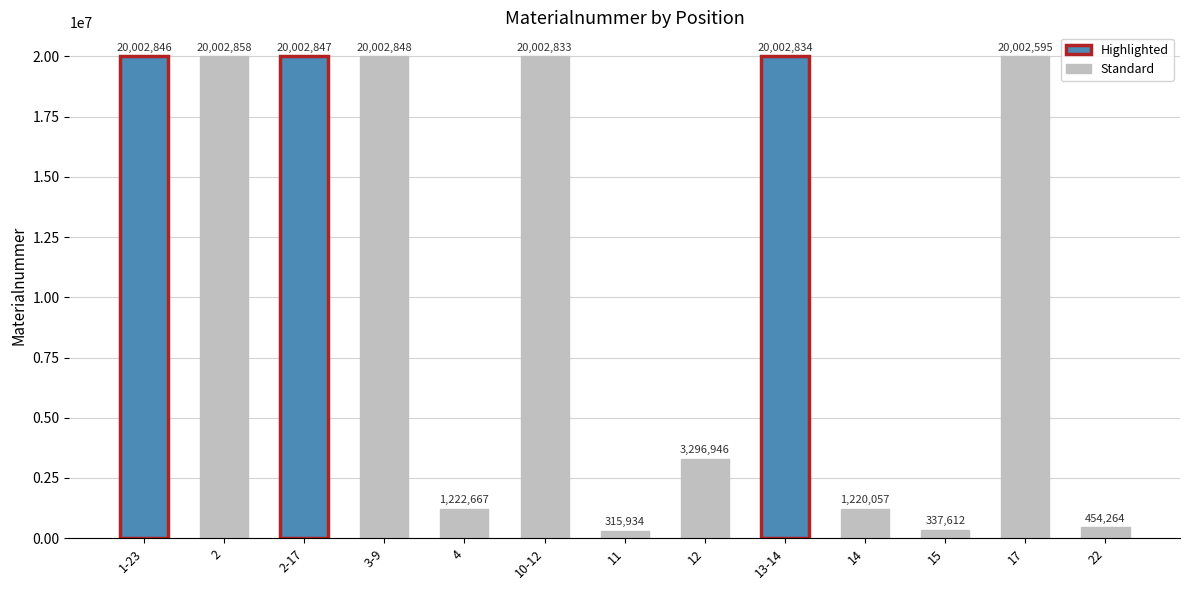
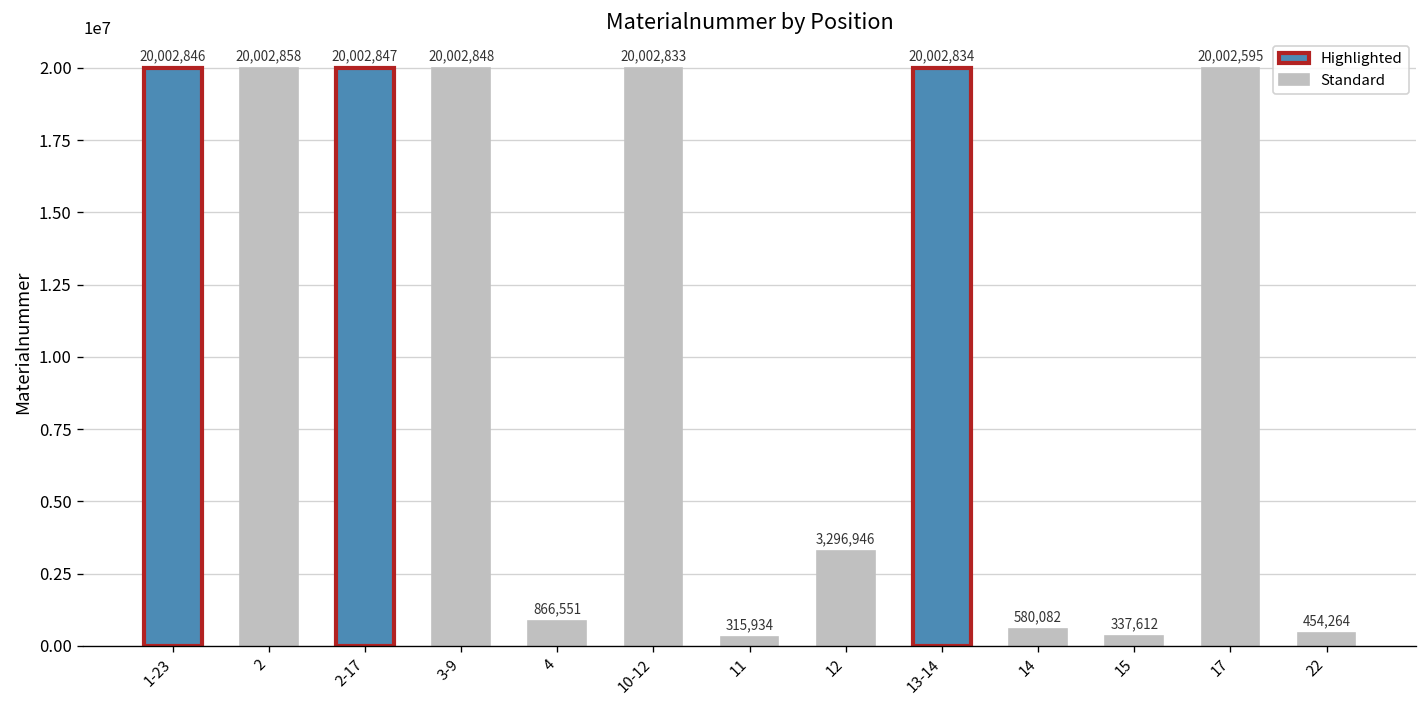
4: 1,222,667 -> 866,551
14: 1,220,057 -> 580,082
